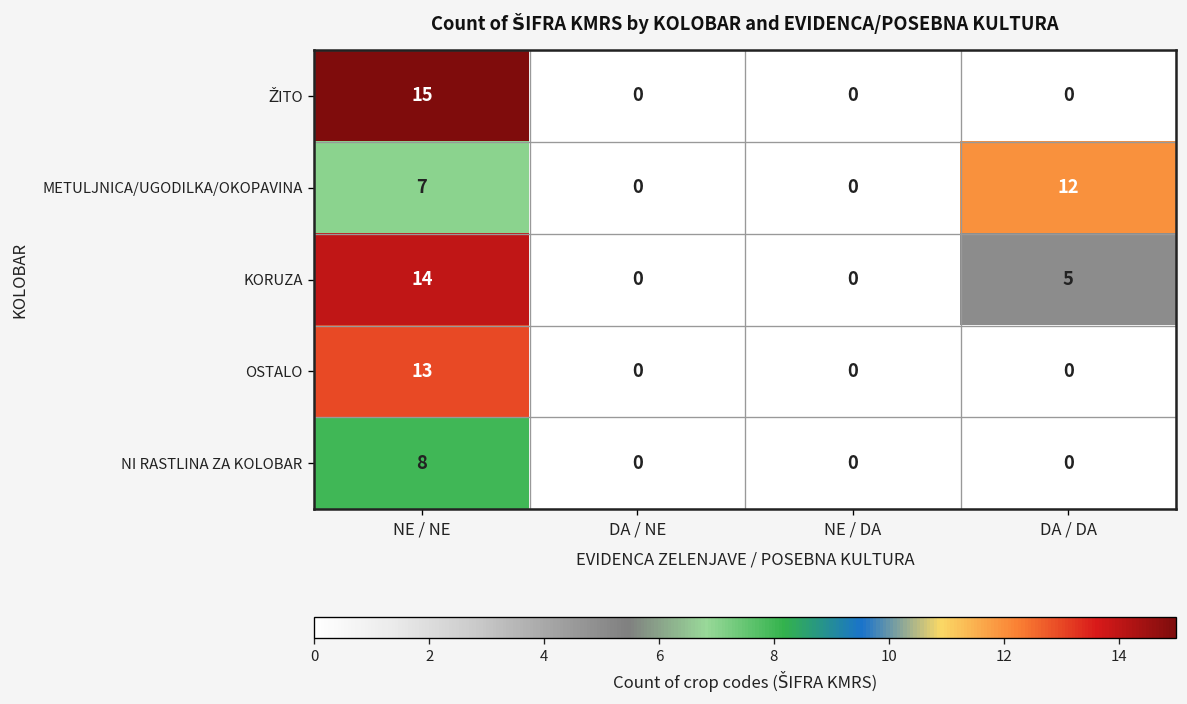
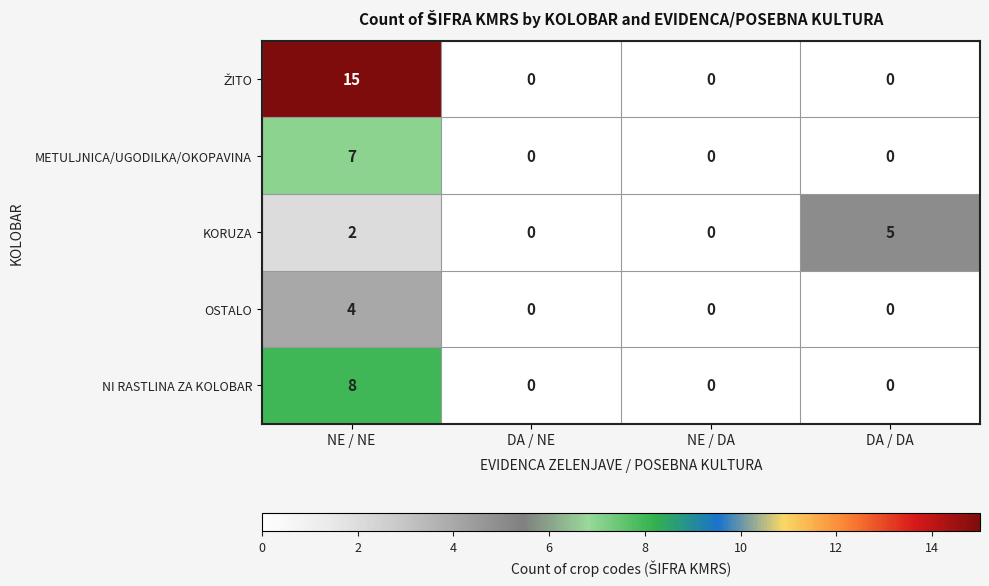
METULJNICA/UGODILKA/OKOPAVINA, DA / DA: 12 -> 0
KORUZA, NE / NE: 14 -> 2
OSTALO, NE / NE: 13 -> 4
